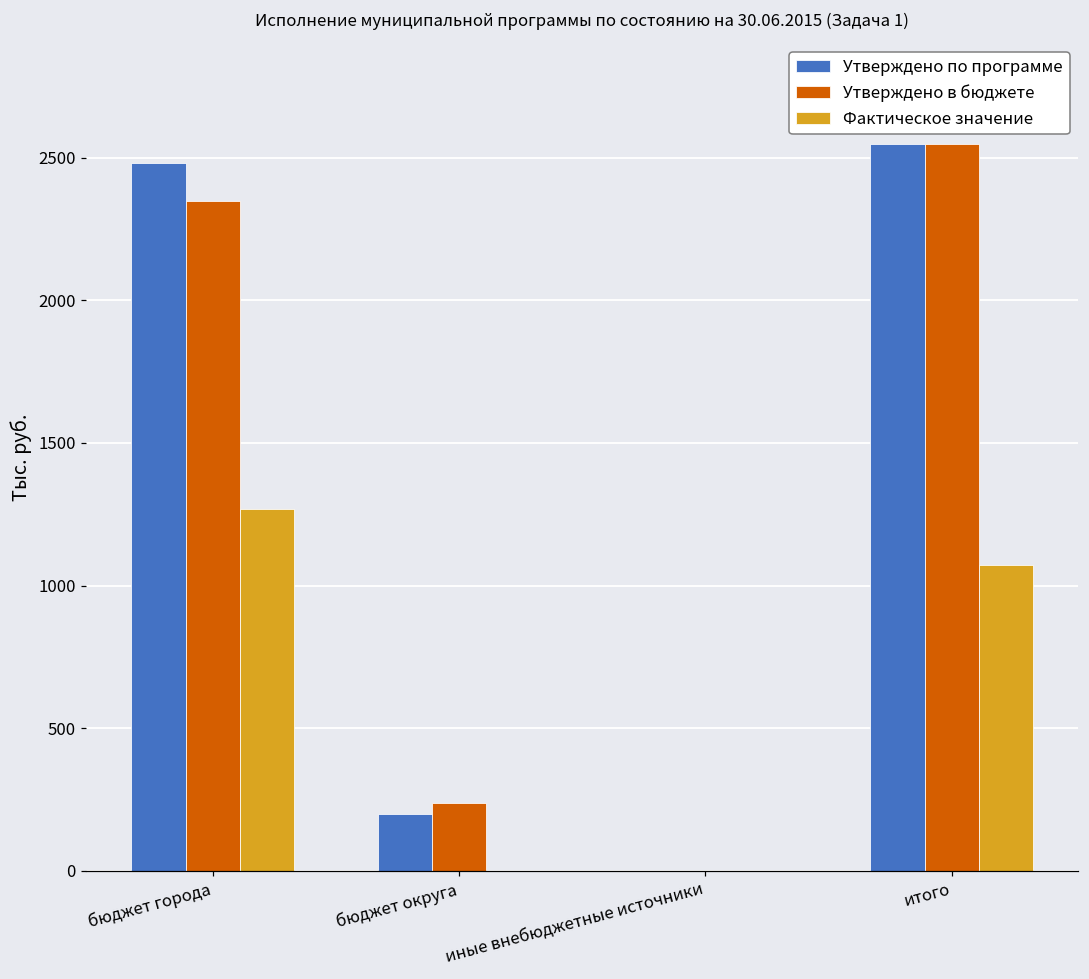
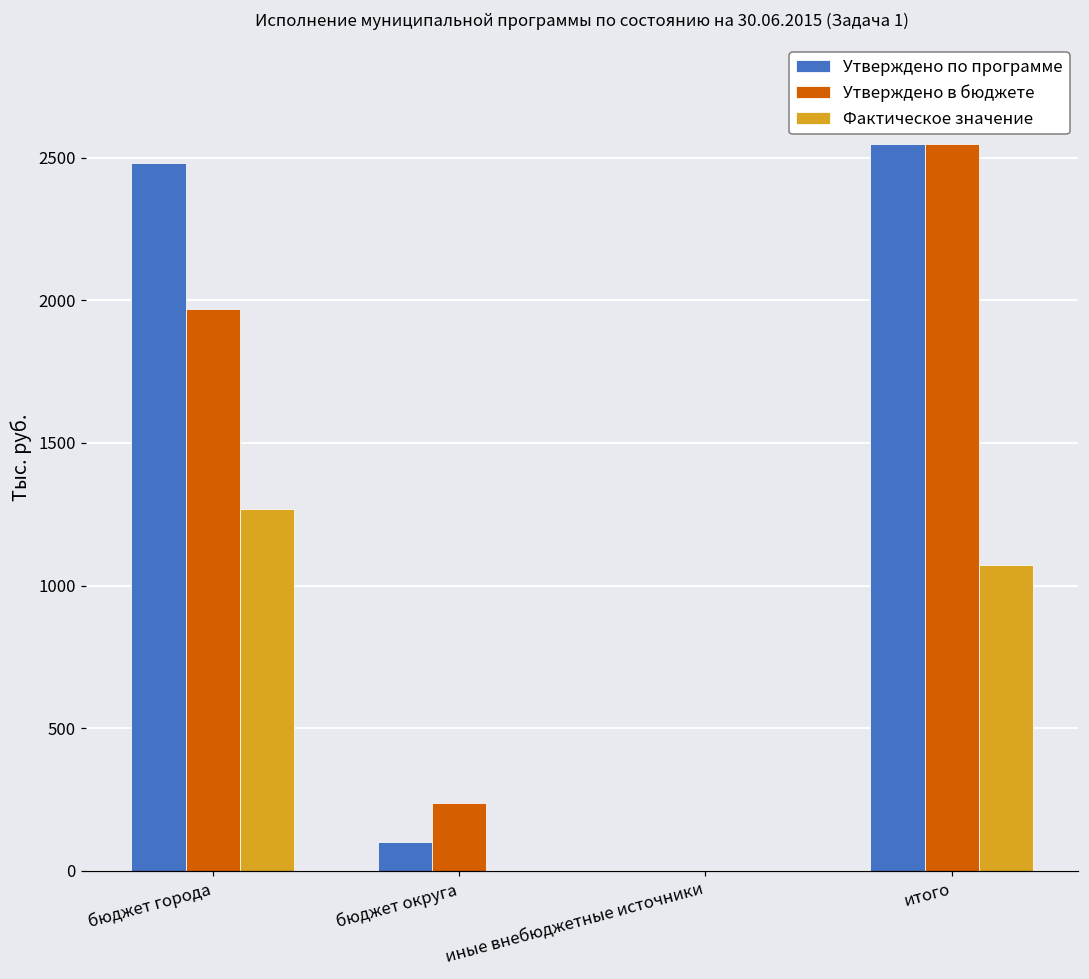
Утверждено в бюджете, бюджет города: 2350 -> 1970
Утверждено по программе, бюджет округа: 200 -> 100
